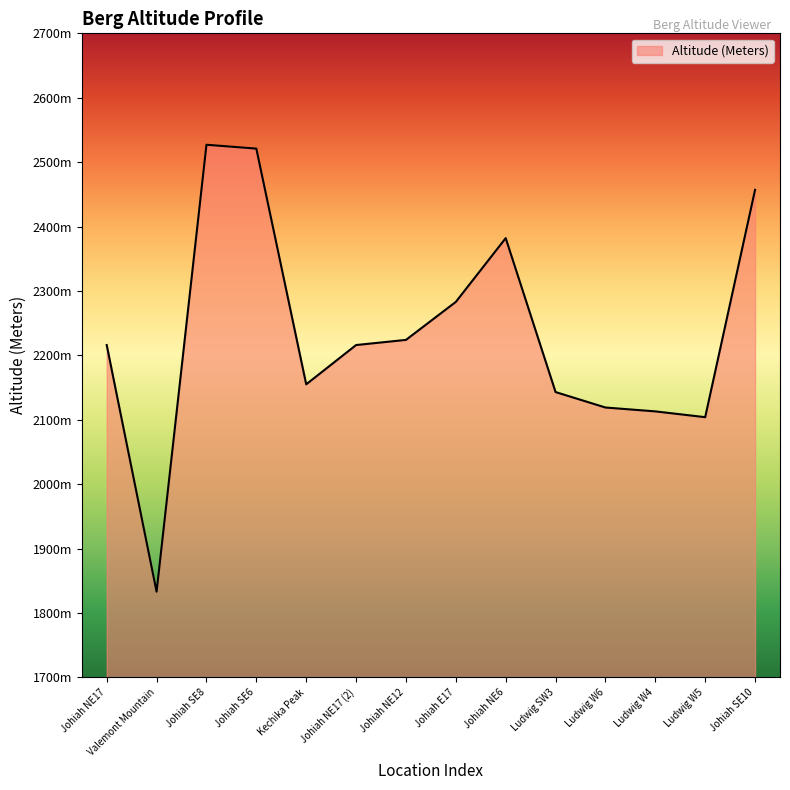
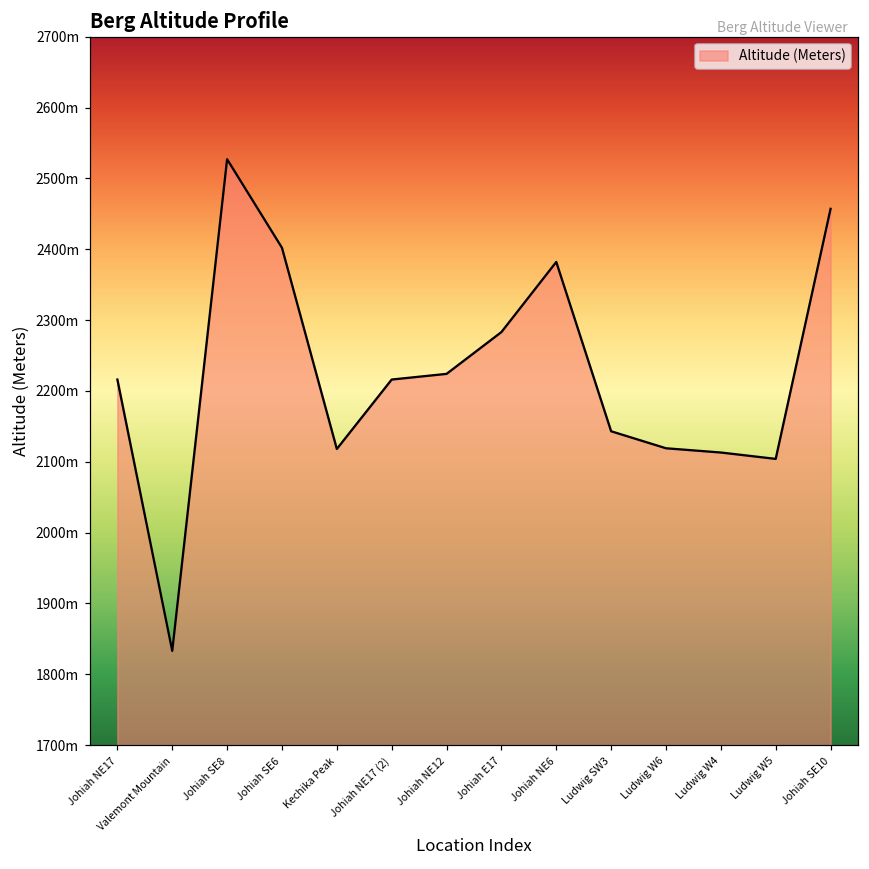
Johiah SE6: 2520m -> 2400m
Kechika Peak: 2160m -> 2120m
